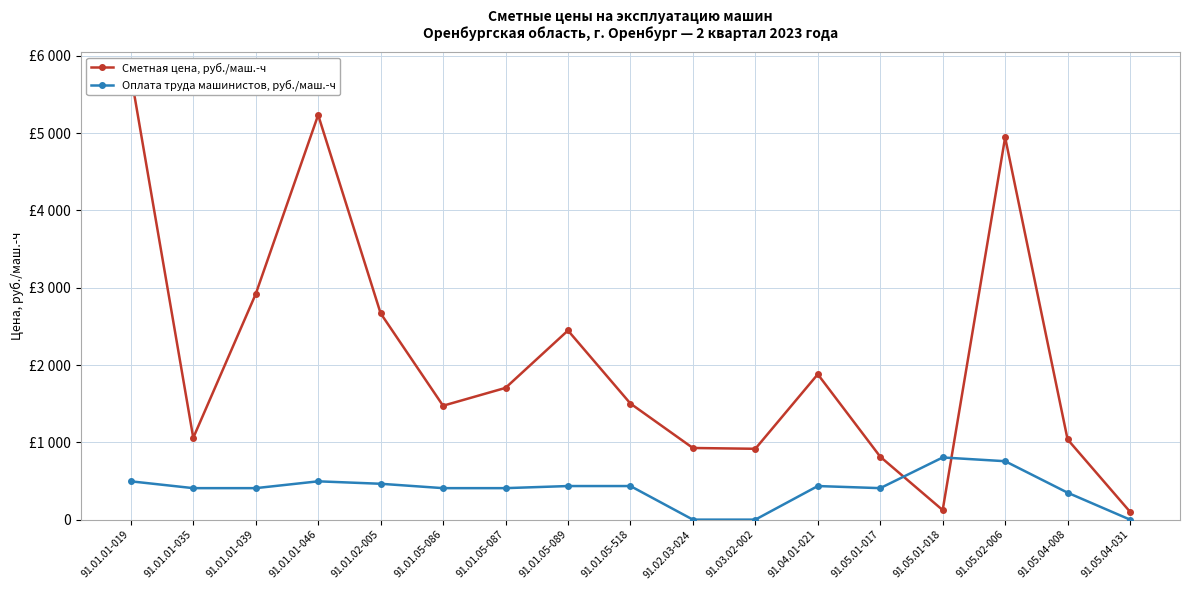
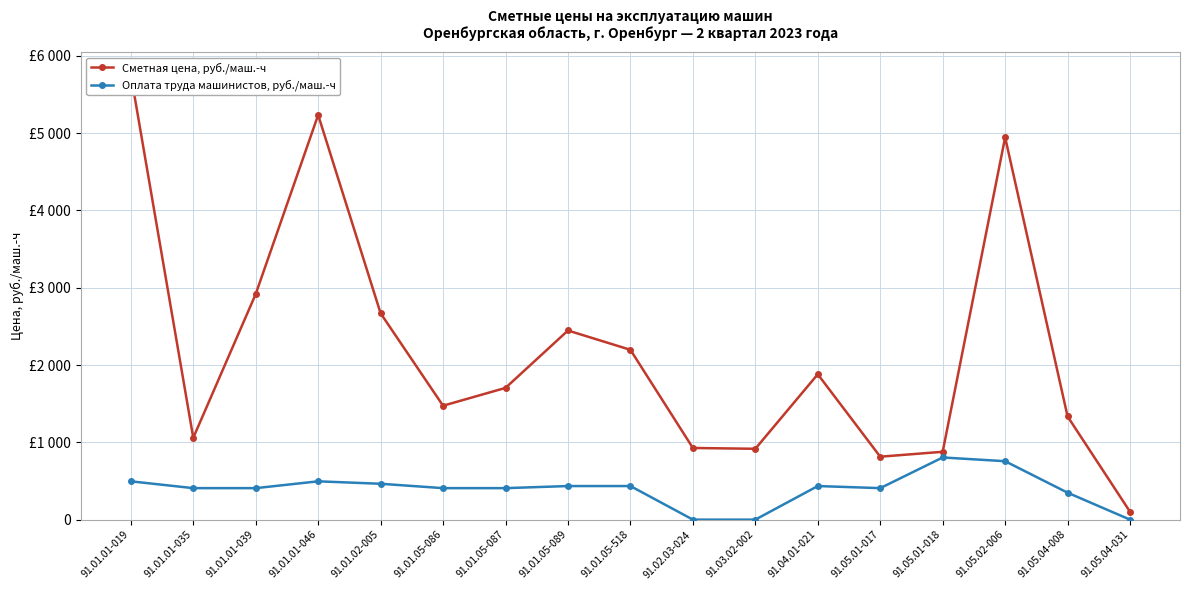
Сметная цена, руб./маш.-ч, 91.01.05-518: £1500 -> £2200
Сметная цена, руб./маш.-ч, 91.05.01-018: £100 -> £900
Сметная цена, руб./маш.-ч, 91.05.04-008: £1000 -> £1300
